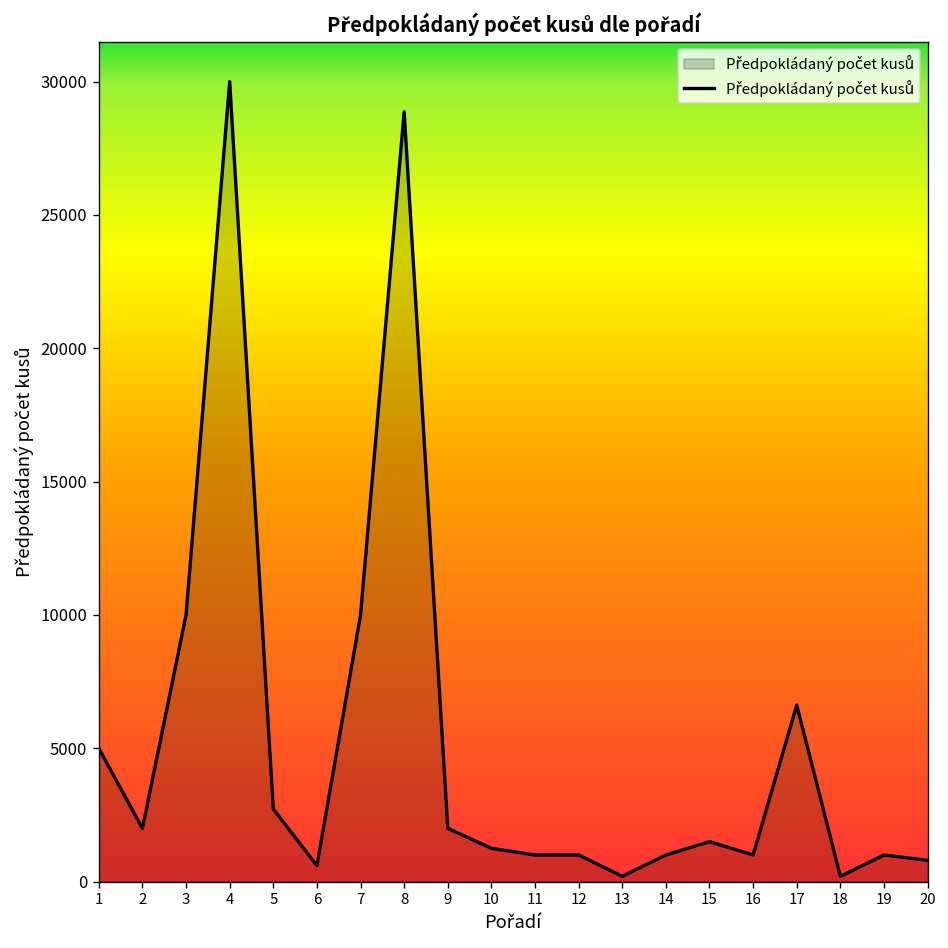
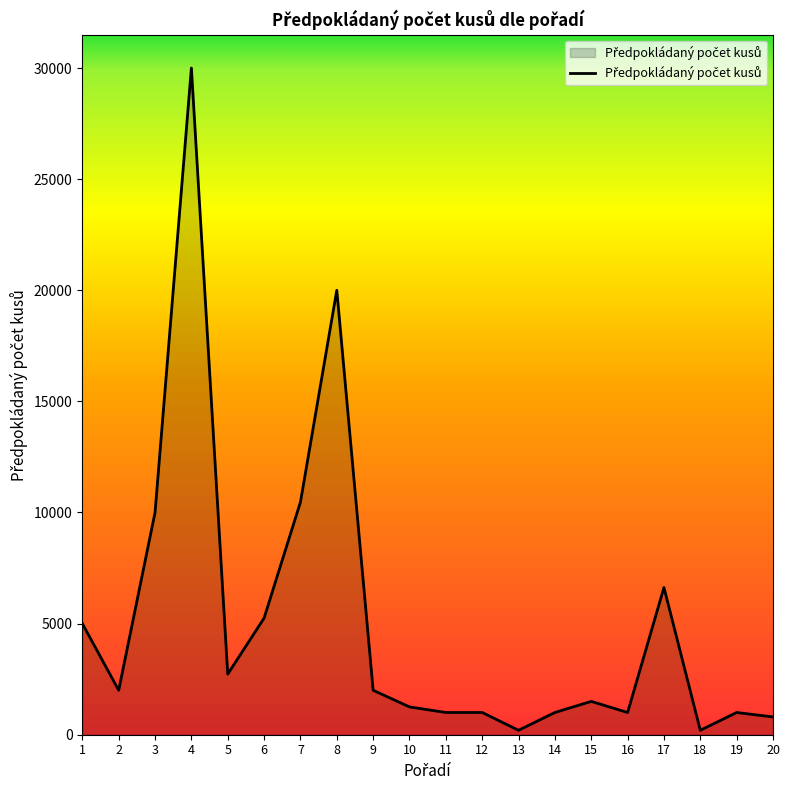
6: 600 -> 5200
7: 10000 -> 10500
8: 28900 -> 20000
